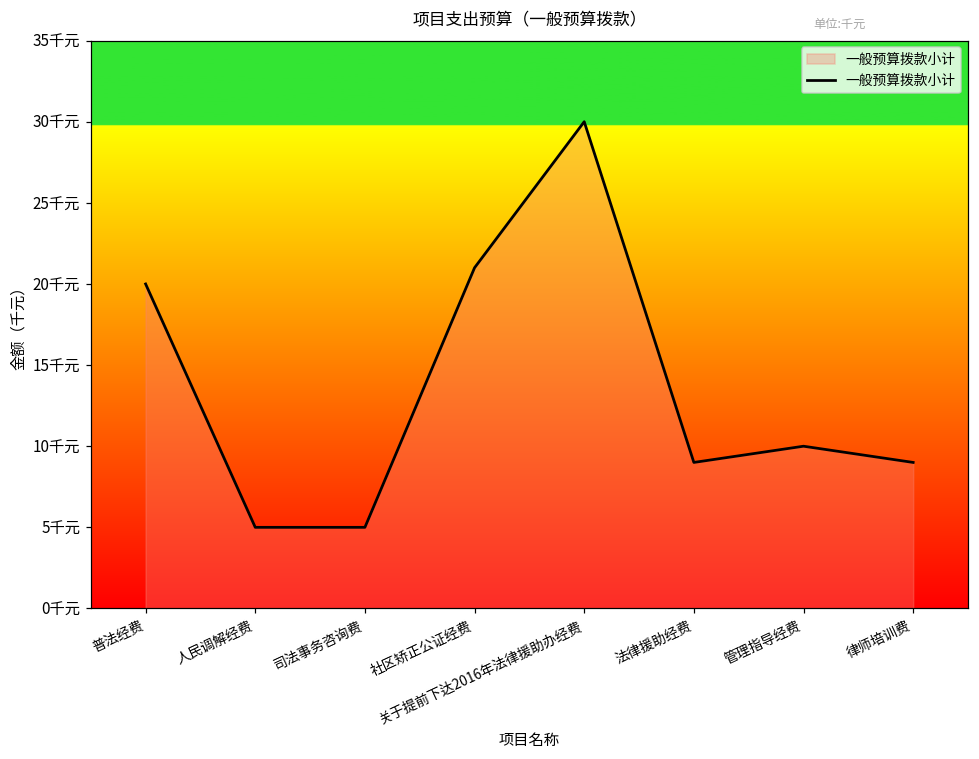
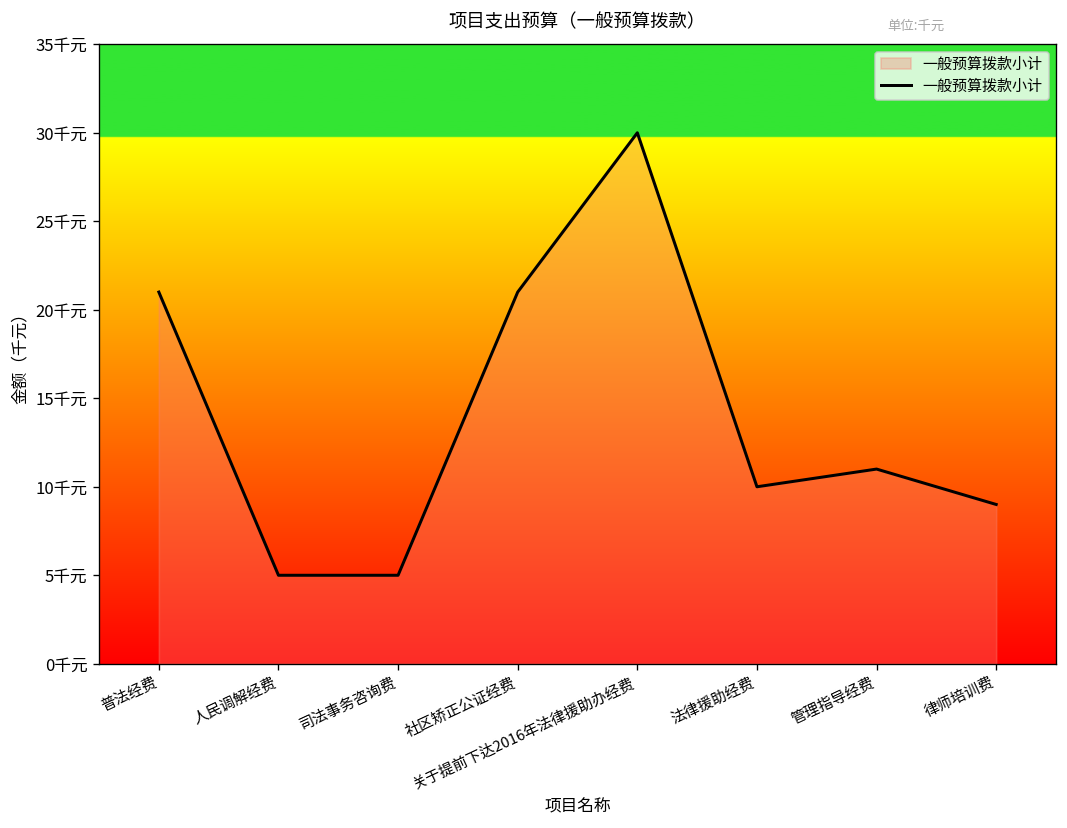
普法经费: 20千元 -> 21千元
法律援助经费: 9千元 -> 10千元
管理指导经费: 10千元 -> 11千元
